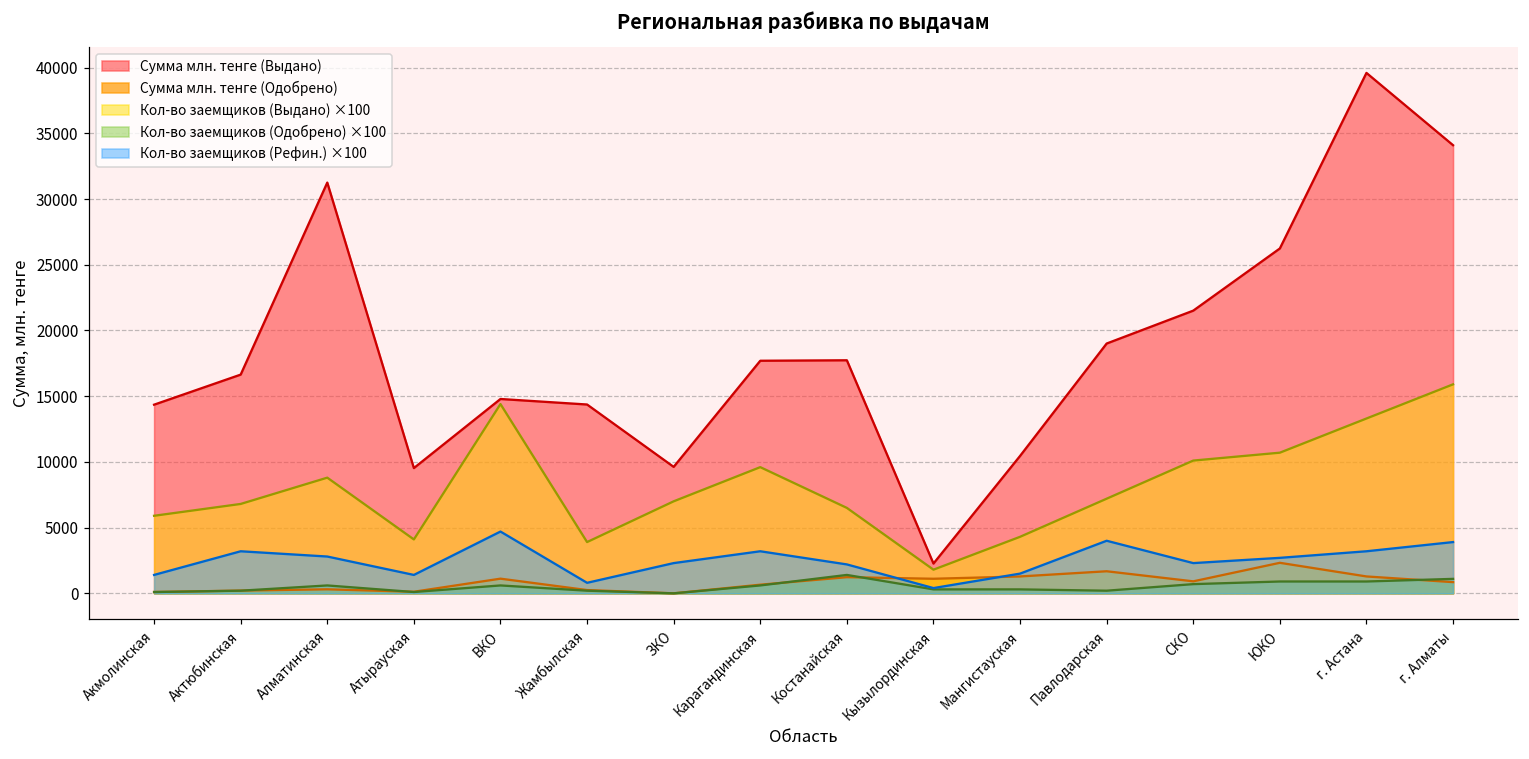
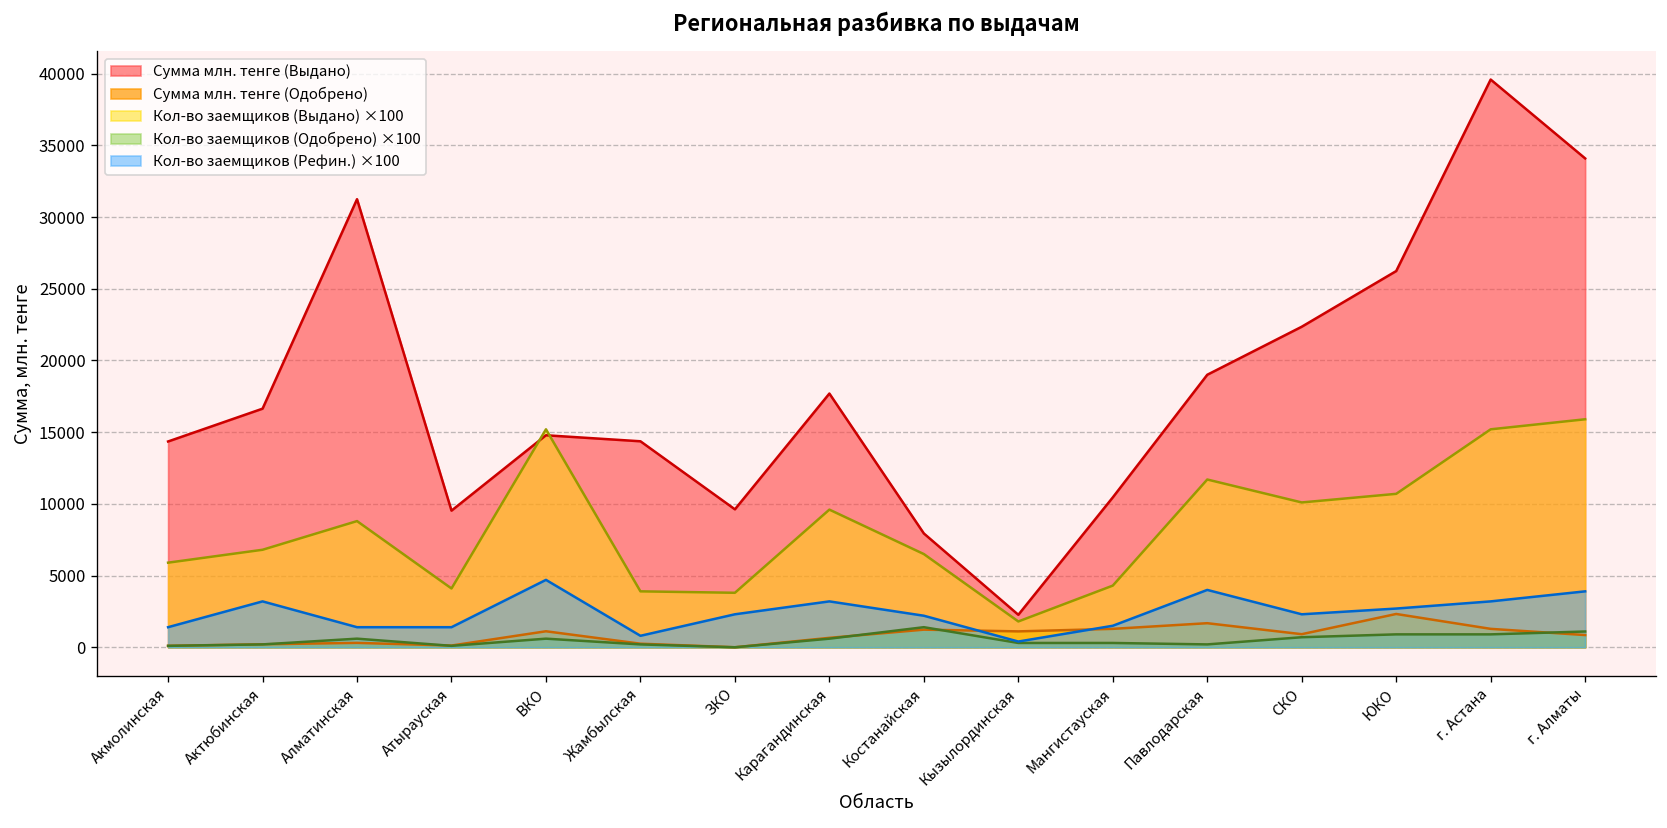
Кол-во заемщиков (Рефин.) ×100, Алматинская: 2800 -> 1400
Кол-во заемщиков (Выдано) ×100, ВКО: 14400 -> 15200
Кол-во заемщиков (Выдано) ×100, ЗКО: 7000 -> 3800
Сумма млн. тенге (Выдано), Костанайская: 17700 -> 7900
Кол-во заемщиков (Выдано) ×100, Павлодарская: 7200 -> 11700
Сумма млн. тенге (Выдано), СКО: 21500 -> 22400
Кол-во заемщиков (Выдано) ×100, г. Астана: 13300 -> 15200
